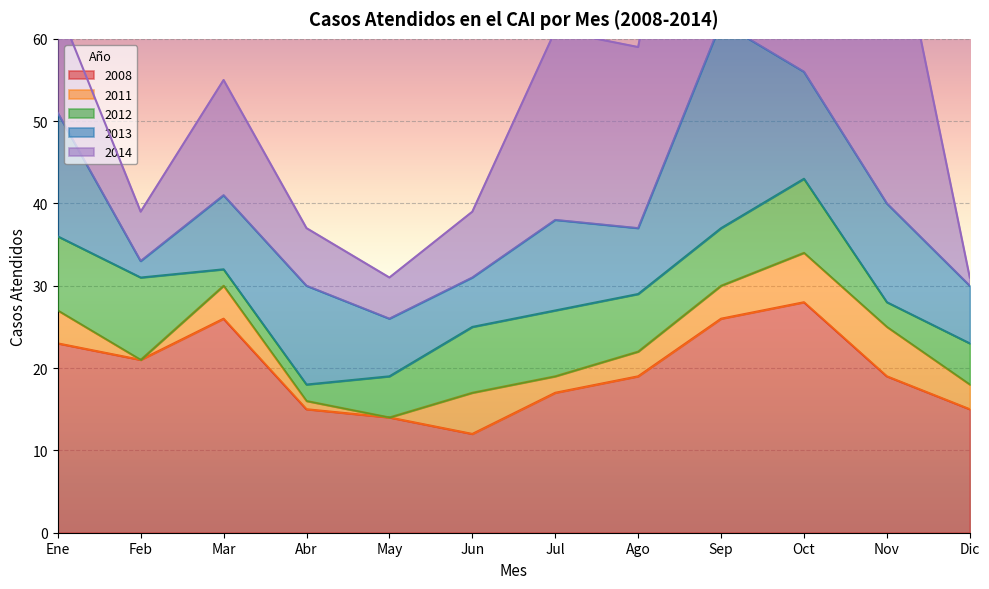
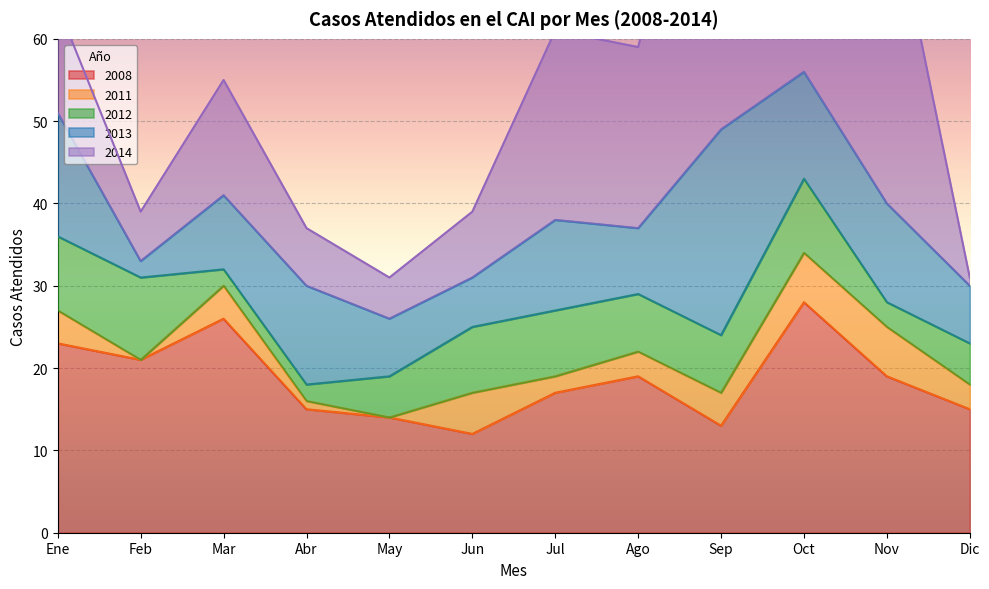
2008, Sep: 26 -> 13
